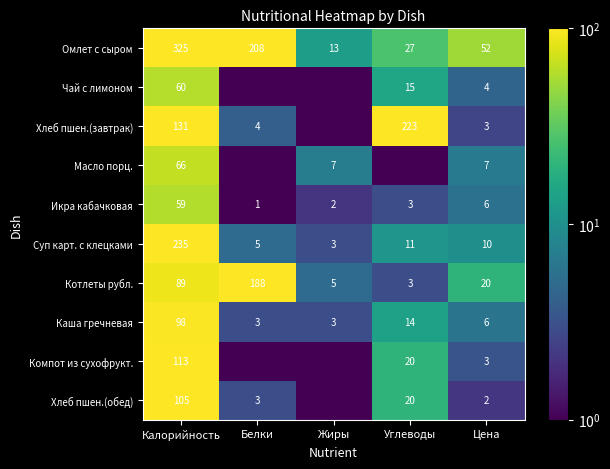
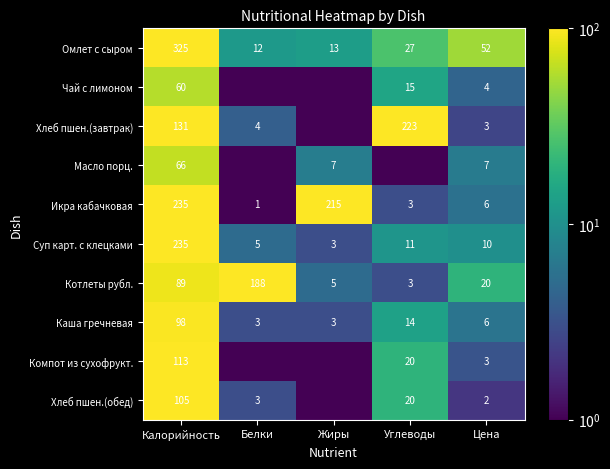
Омлет с сыром, Белки: 208 -> 12
Икра кабачковая, Калорийность: 59 -> 235
Икра кабачковая, Жиры: 2 -> 215
